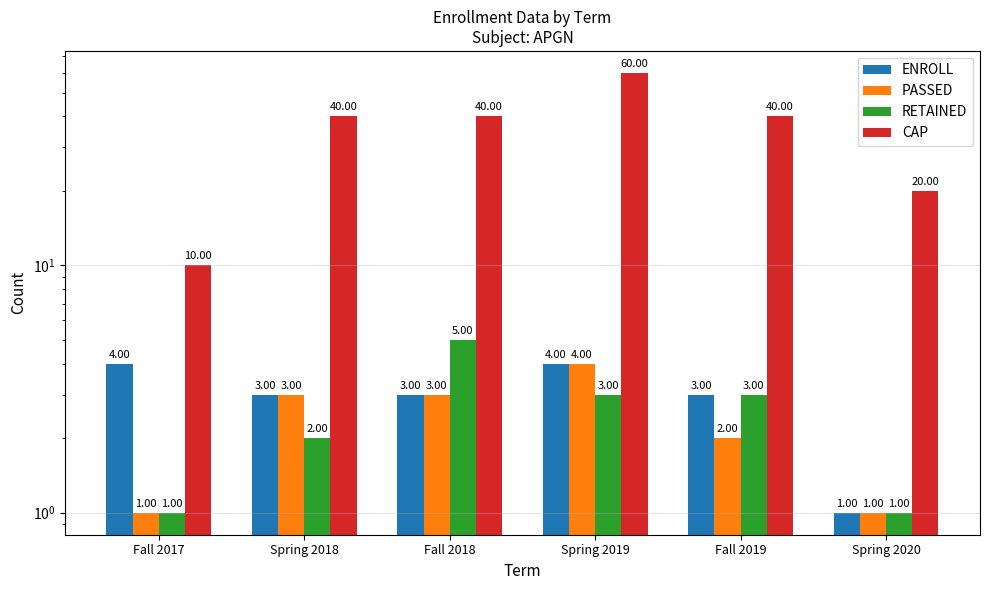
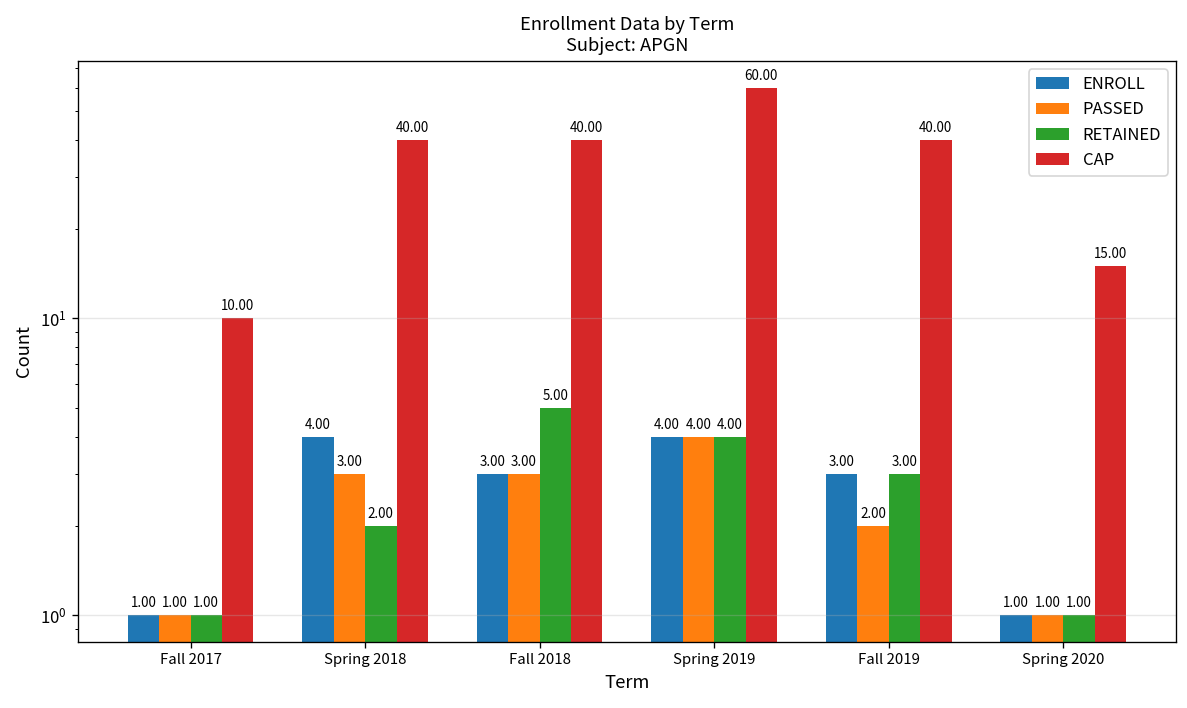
ENROLL, Fall 2017: 4.00 -> 1.00
ENROLL, Spring 2018: 3.00 -> 4.00
RETAINED, Spring 2019: 3.00 -> 4.00
CAP, Spring 2020: 20.00 -> 15.00
